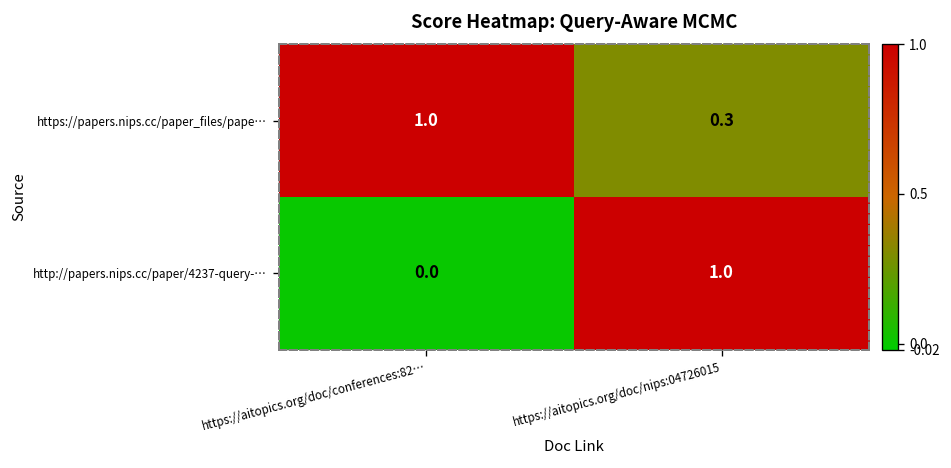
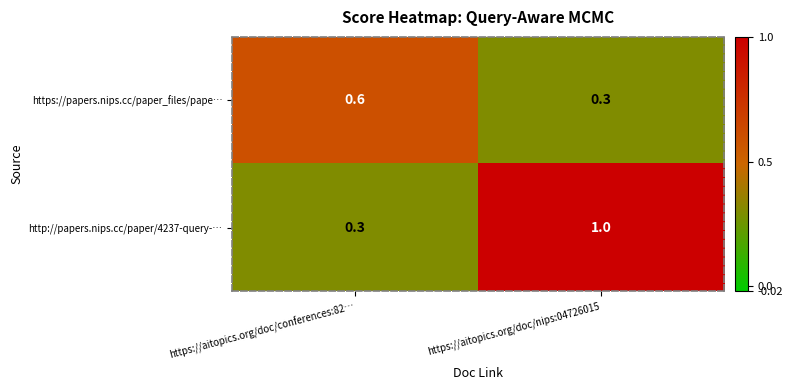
https://papers.nips.cc/paper_files/pape…, https://aitopics.org/doc/conferences:82…: 1.0 -> 0.6
http://papers.nips.cc/paper/4237-query-…, https://aitopics.org/doc/conferences:82…: 0.0 -> 0.3
